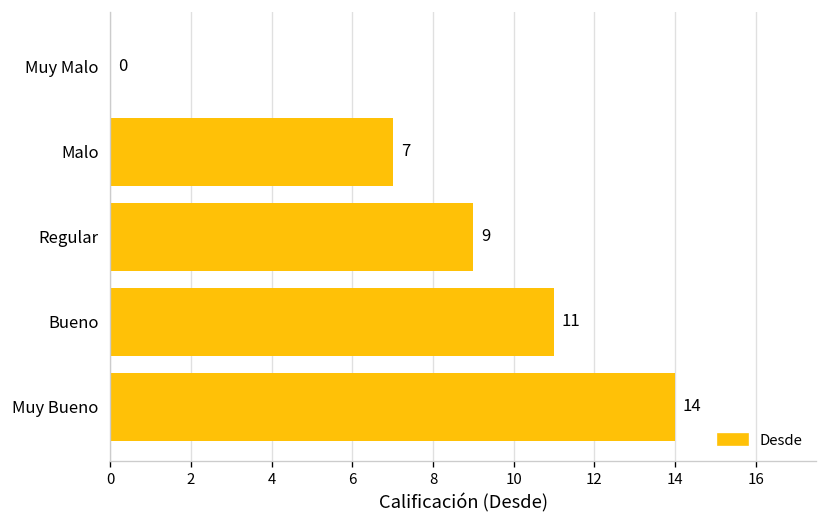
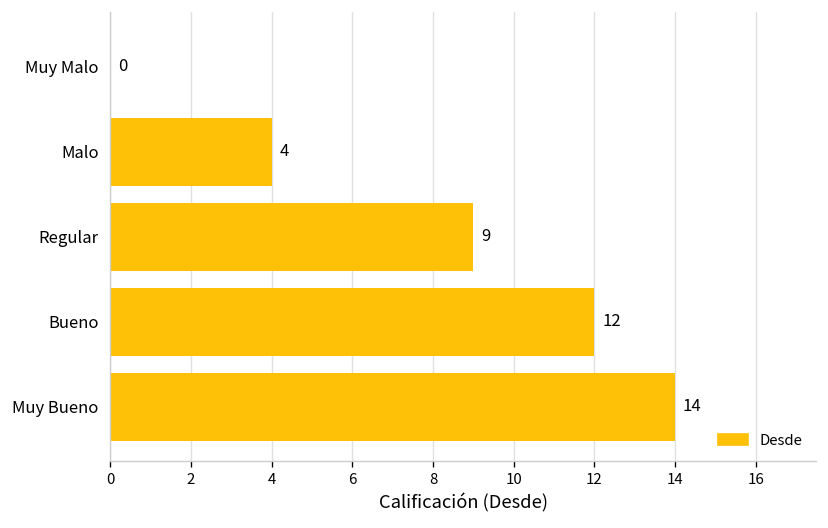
Malo: 7 -> 4
Bueno: 11 -> 12
